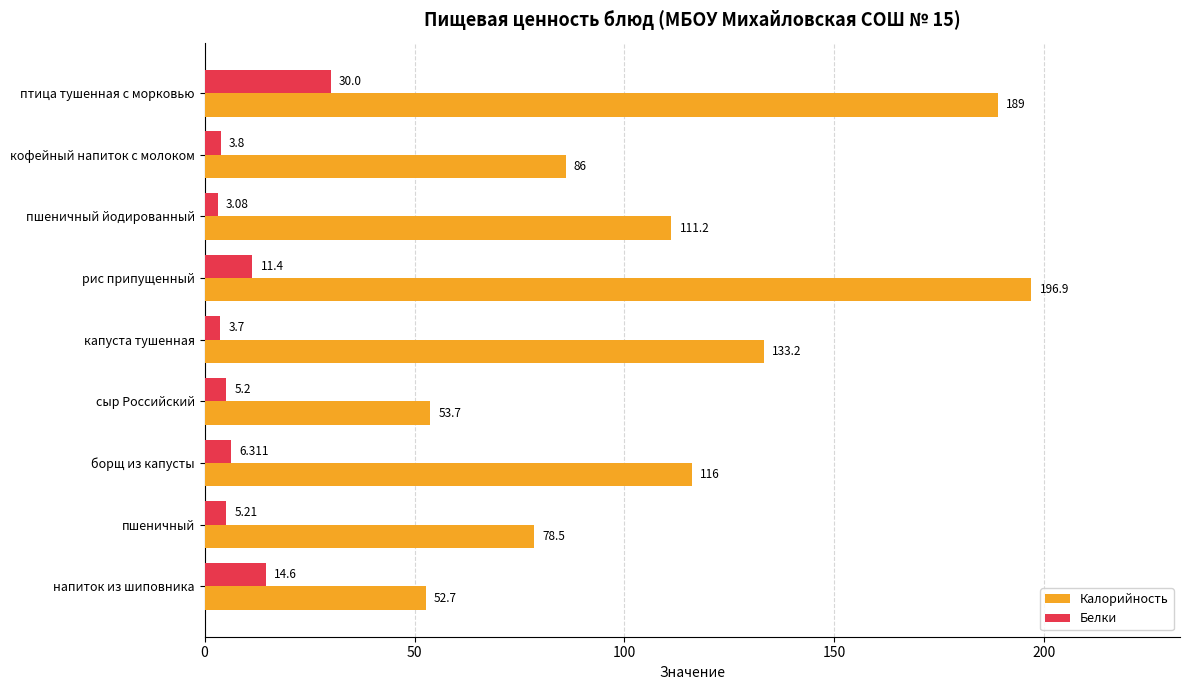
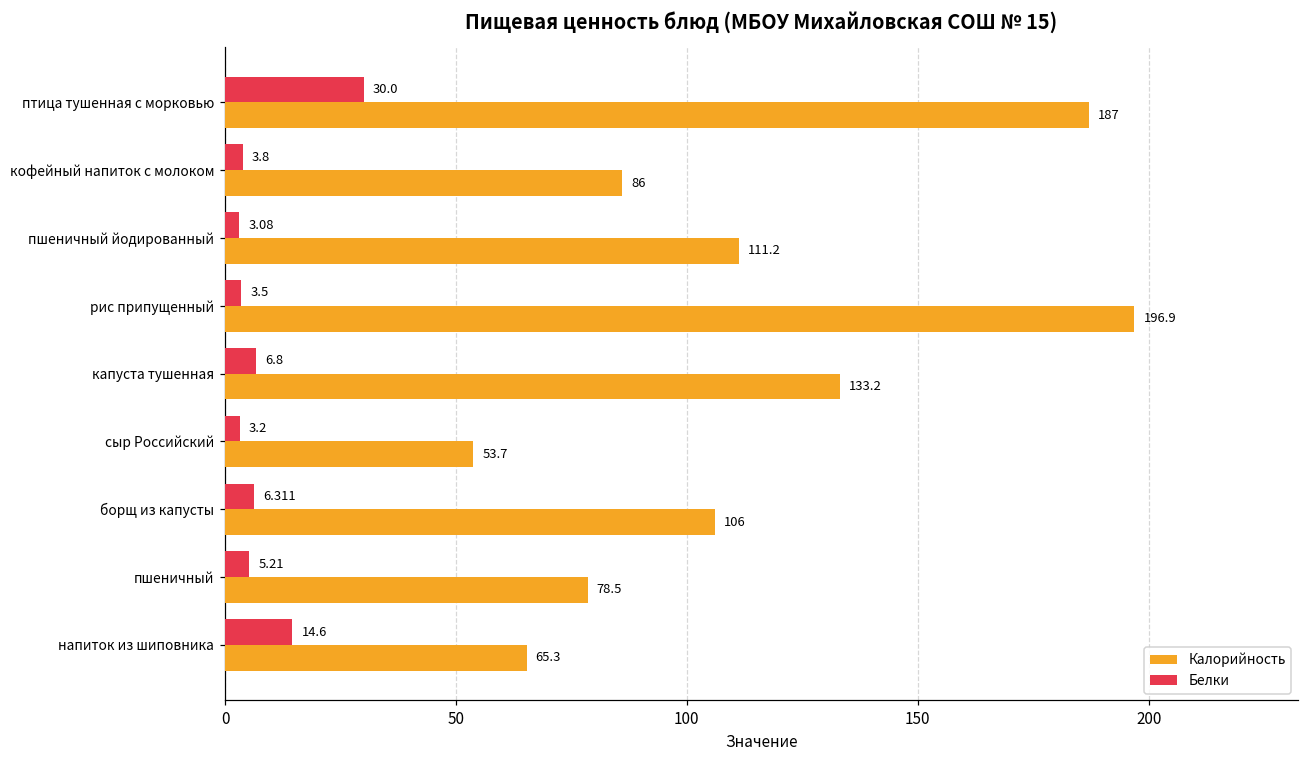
Калорийность, птица тушенная с морковью: 189 -> 187
Белки, рис припущенный: 11.4 -> 3.5
Белки, капуста тушенная: 3.7 -> 6.8
Белки, сыр Российский: 5.2 -> 3.2
Калорийность, борщ из капусты: 116 -> 106
Калорийность, напиток из шиповника: 52.7 -> 65.3
